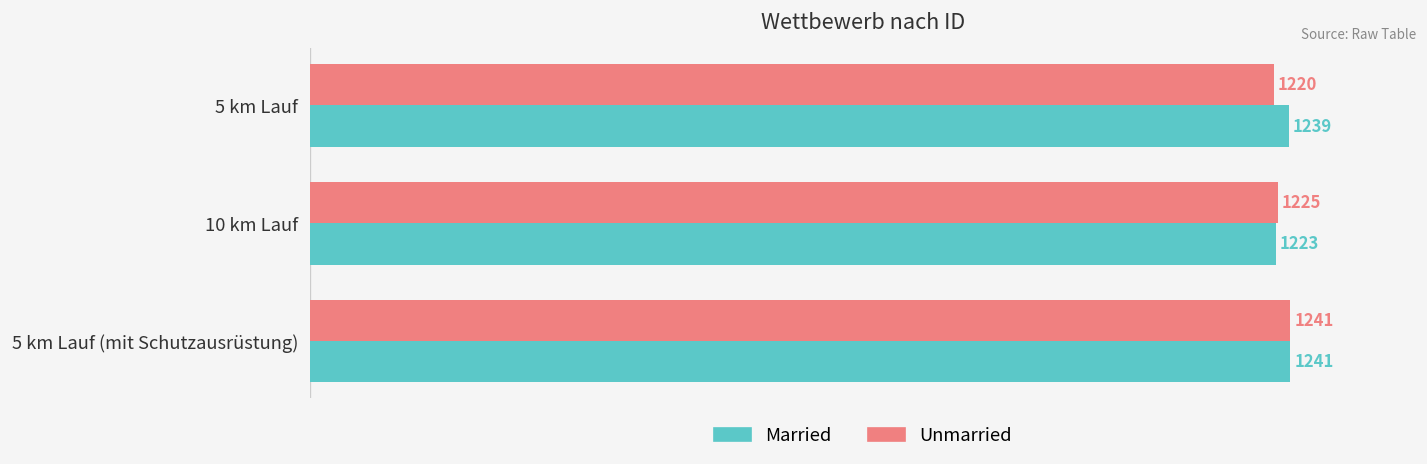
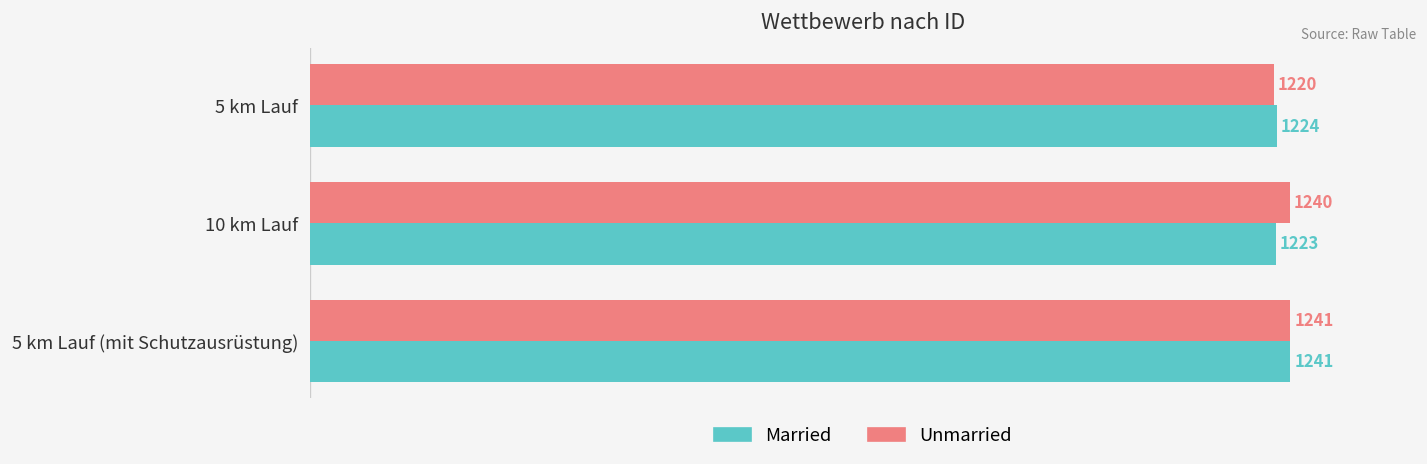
Married, 5 km Lauf: 1239 -> 1224
Unmarried, 10 km Lauf: 1225 -> 1240
